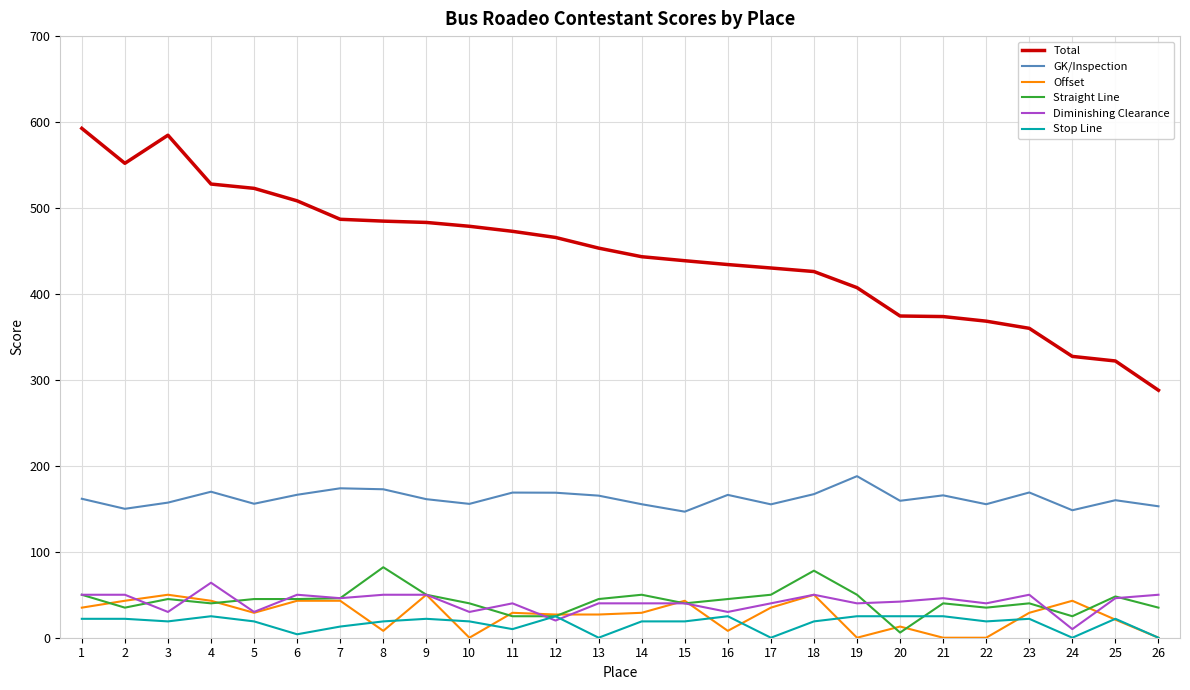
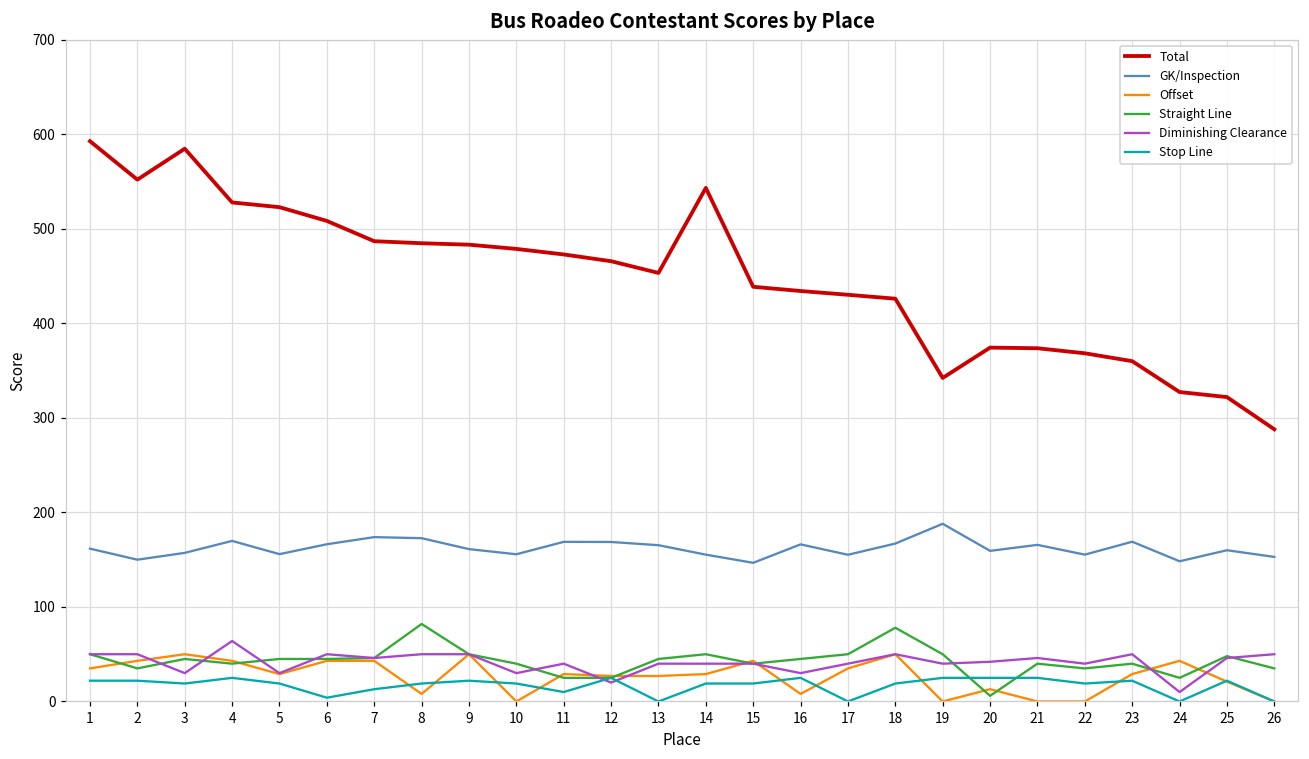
Total, 14: 440 -> 540
Total, 19: 410 -> 340
